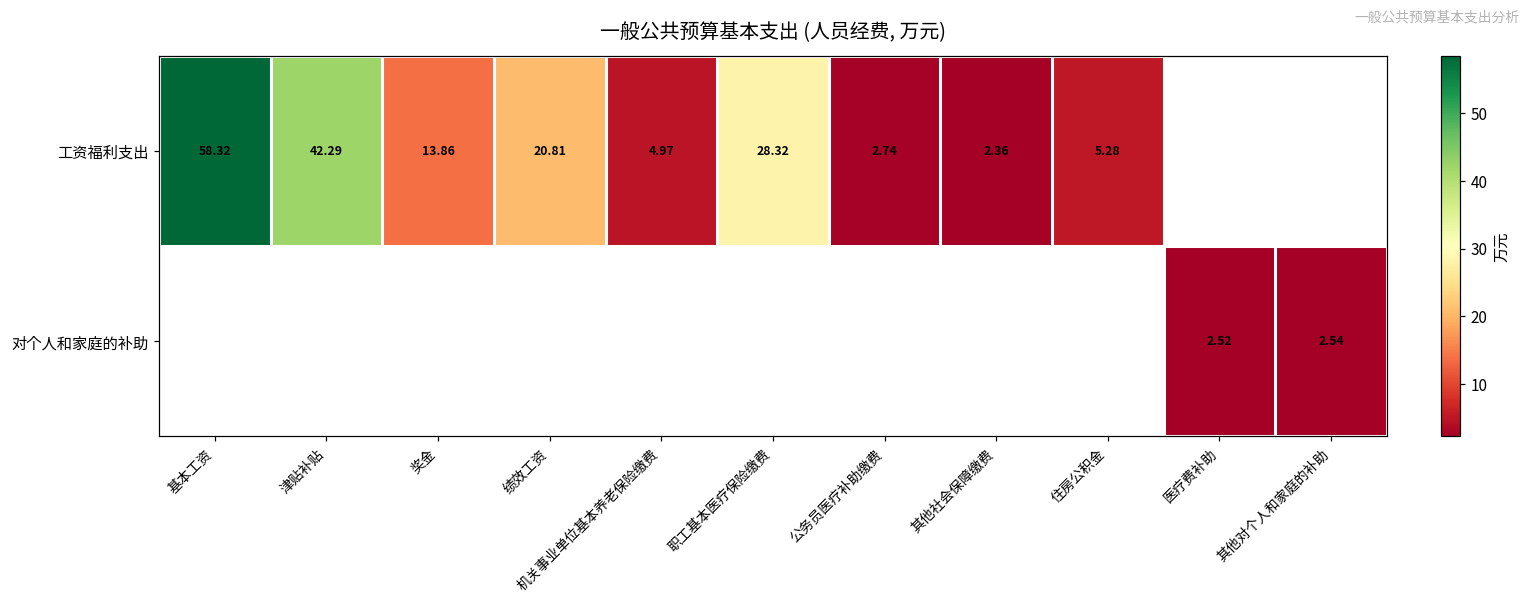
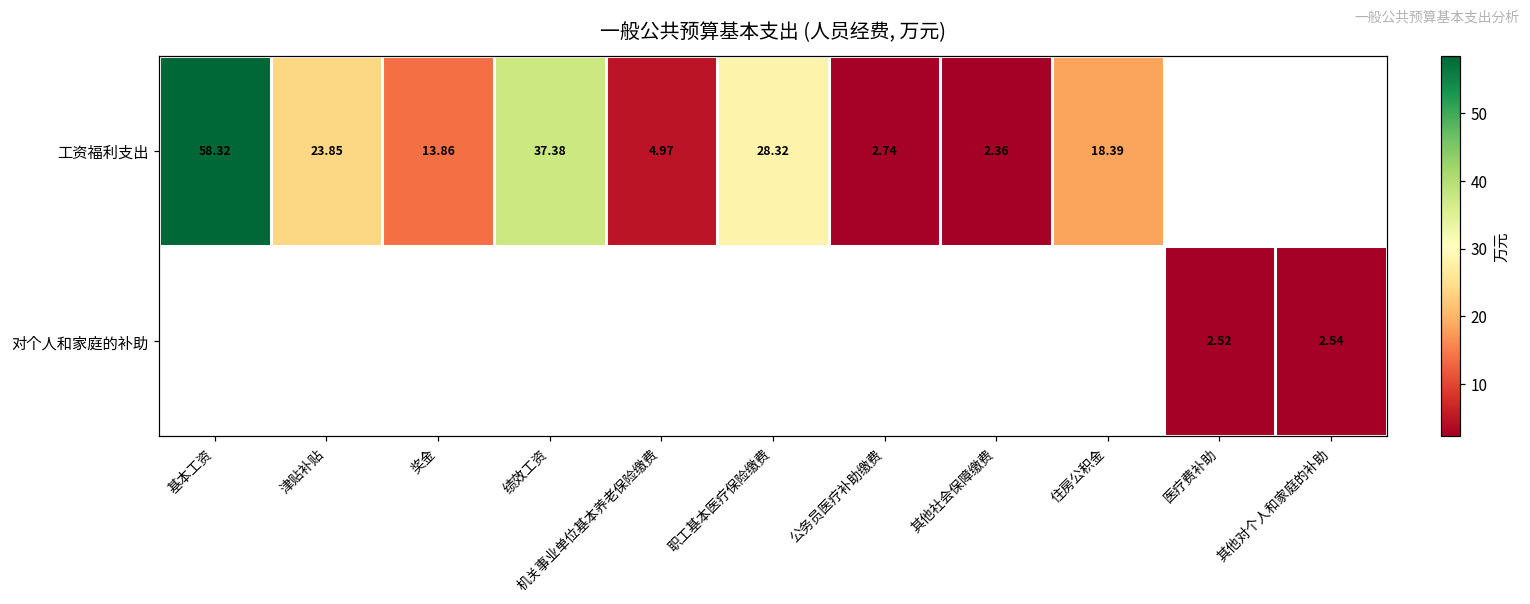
工资福利支出, 津贴补贴: 42.29 -> 23.85
工资福利支出, 绩效工资: 20.81 -> 37.38
工资福利支出, 住房公积金: 5.28 -> 18.39
